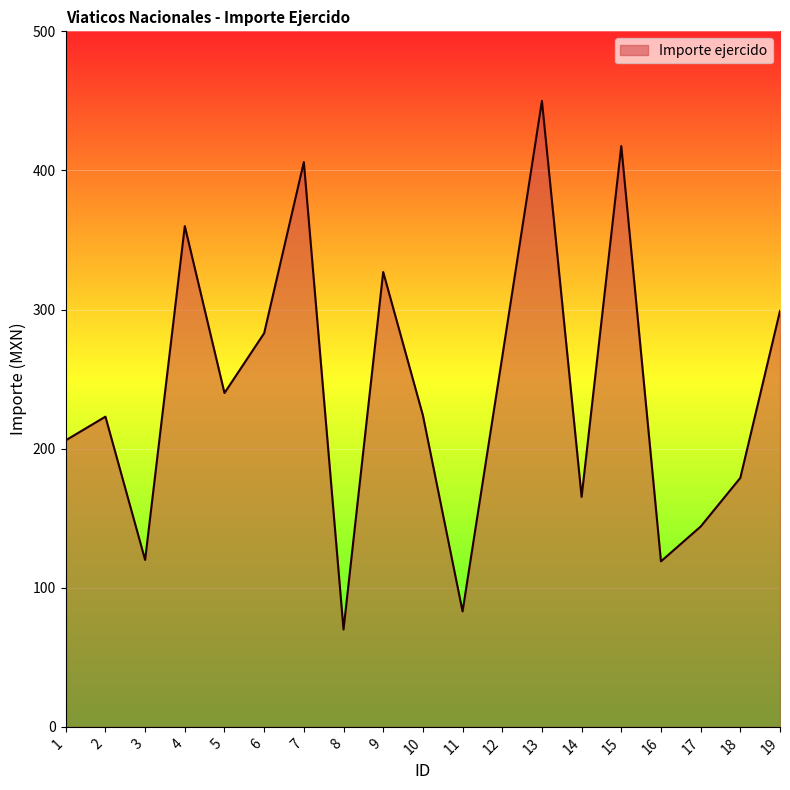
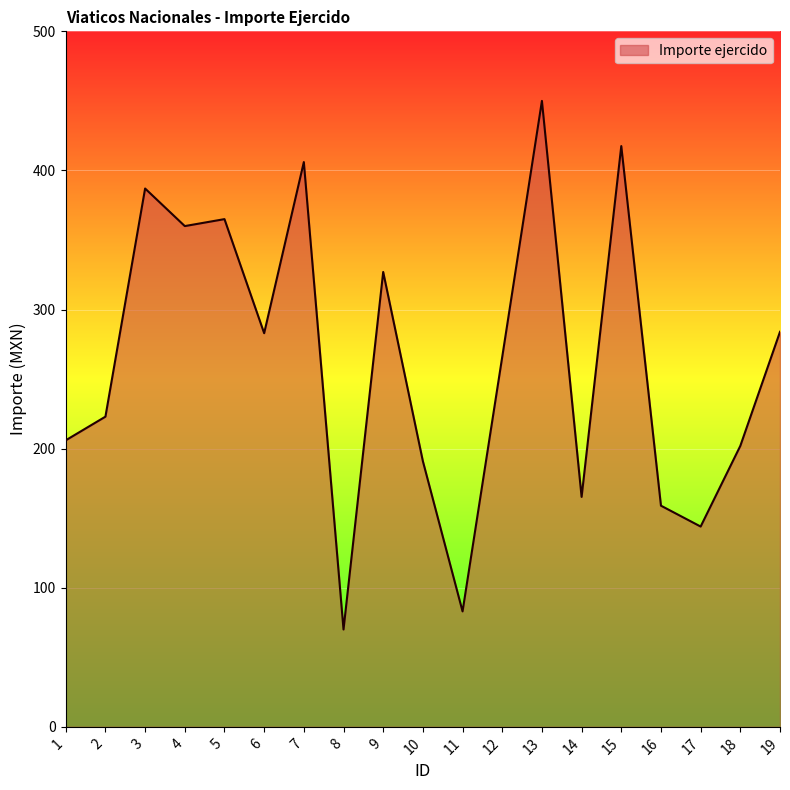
3: 120 -> 387
5: 240 -> 365
10: 224 -> 191
16: 119 -> 159
18: 179 -> 202
19: 299 -> 284
